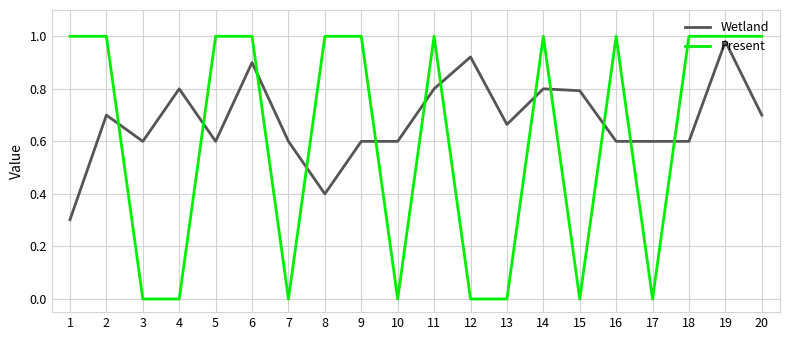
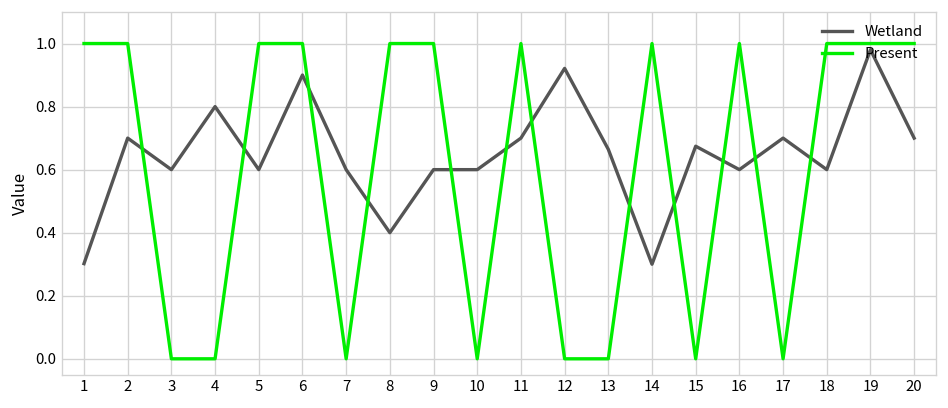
Wetland, 11: 0.8 -> 0.7
Wetland, 14: 0.8 -> 0.3
Wetland, 15: 0.79 -> 0.67
Wetland, 17: 0.6 -> 0.7
